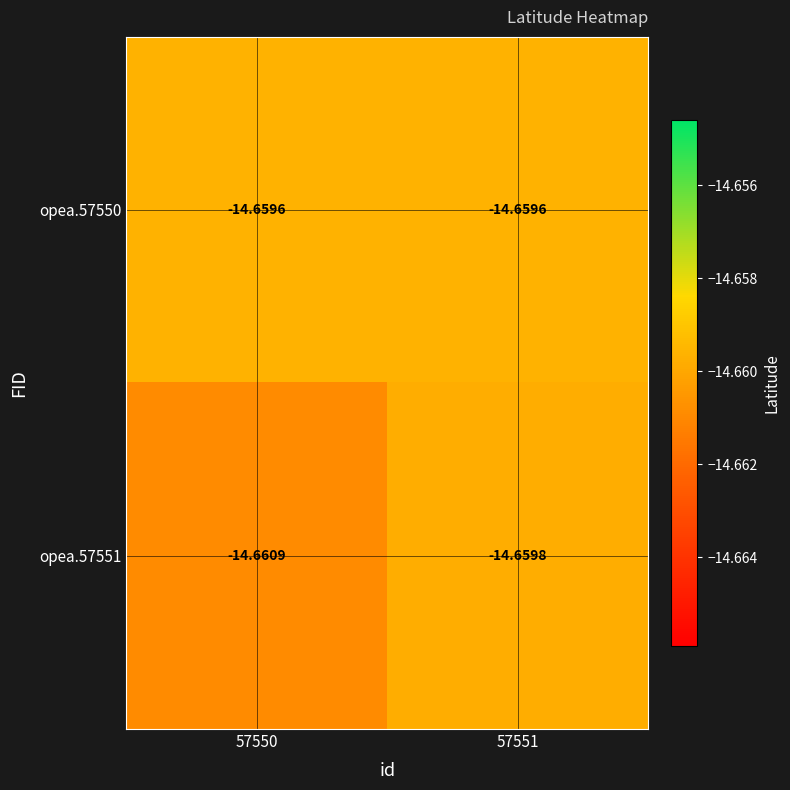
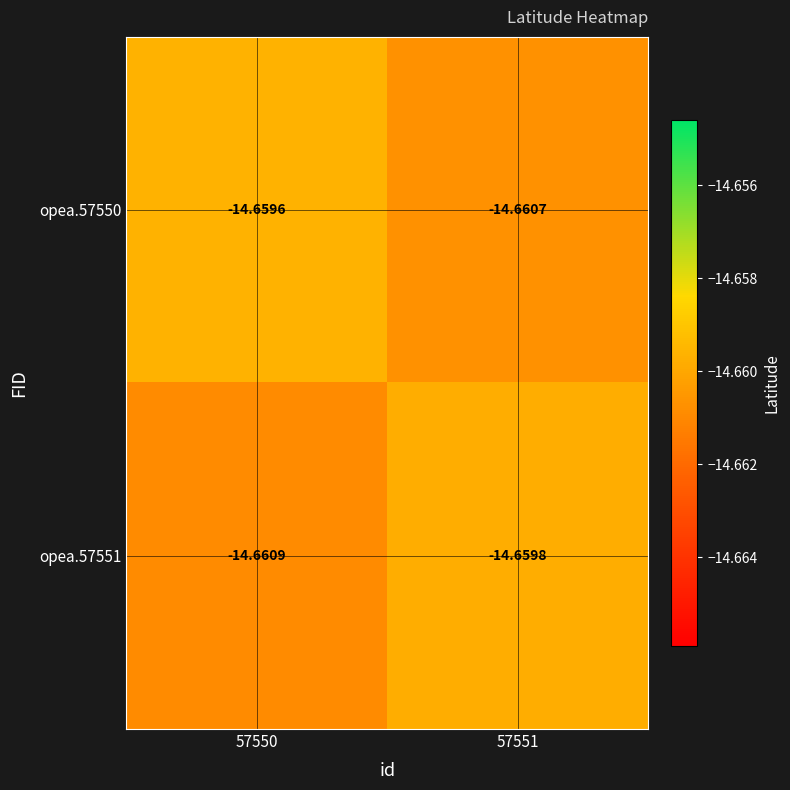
opea.57550, 57551: -14.6596 -> -14.6607
